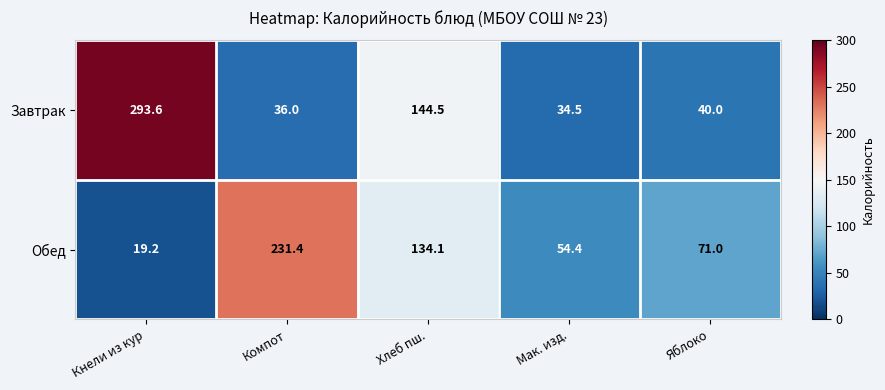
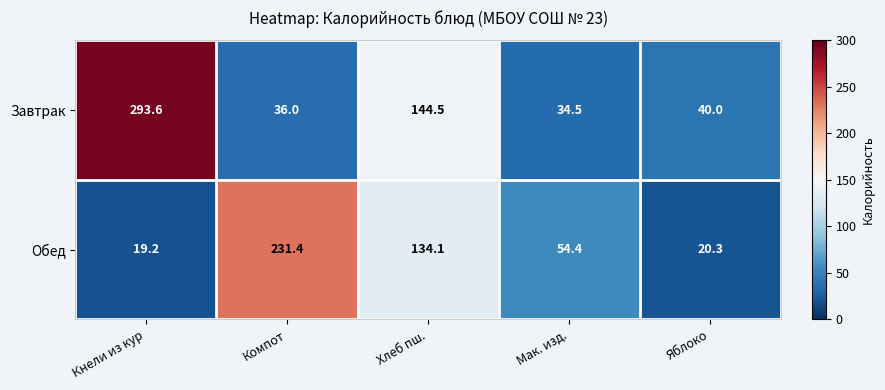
Обед, Яблоко: 71.0 -> 20.3
